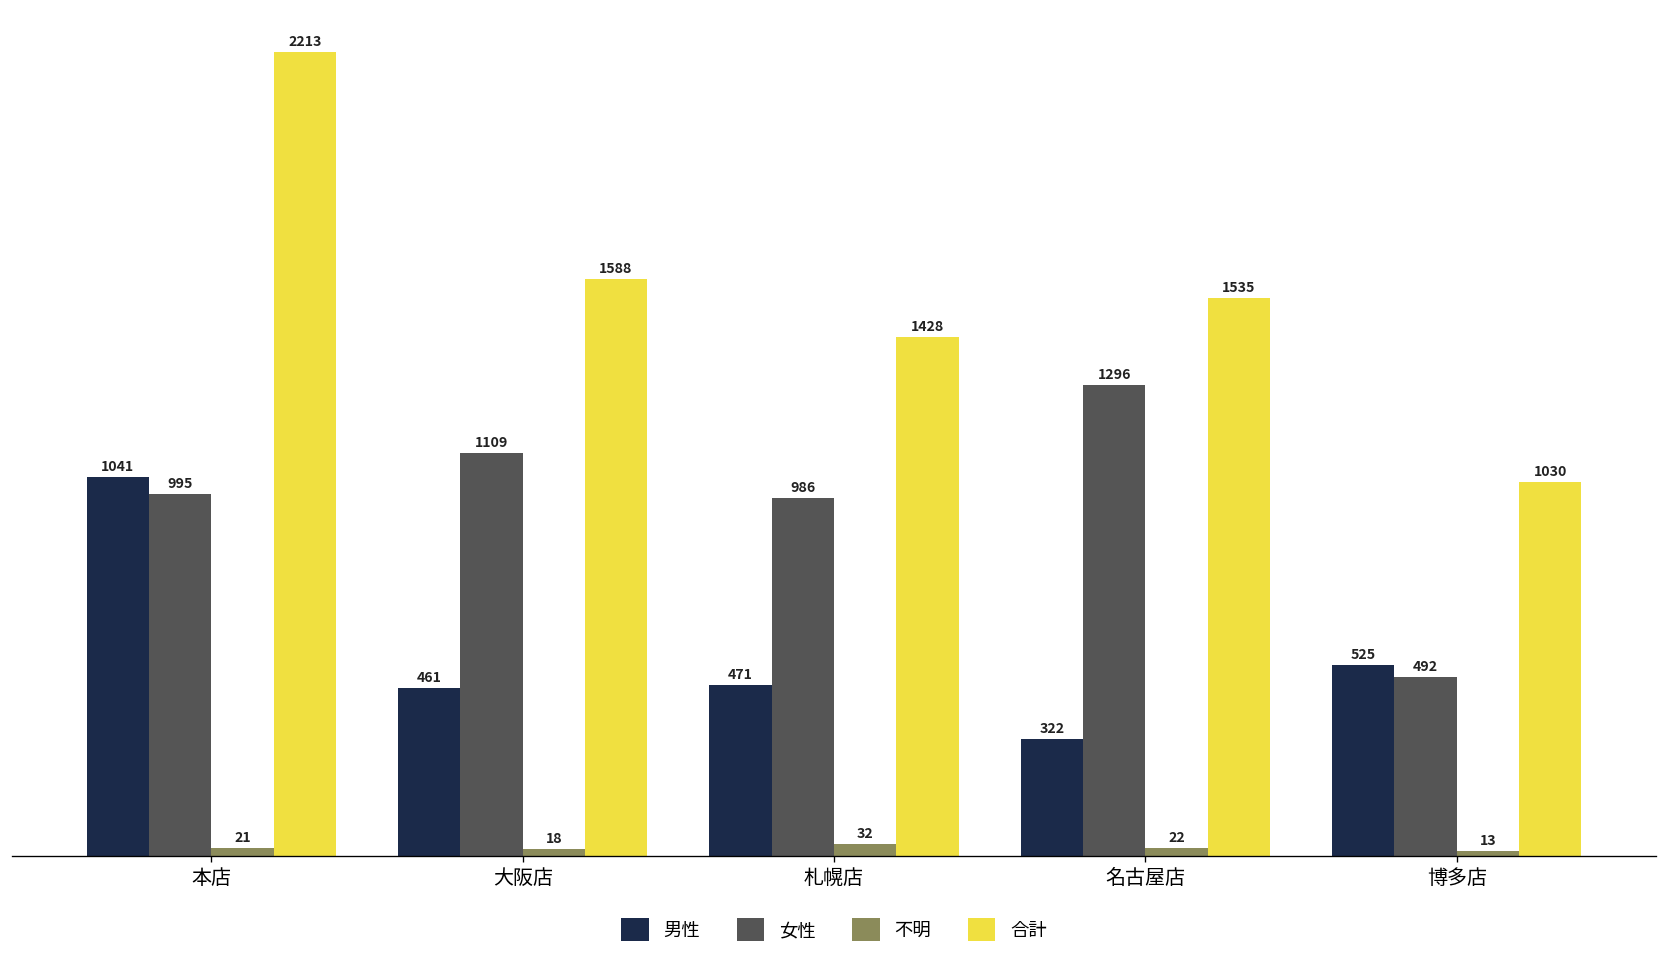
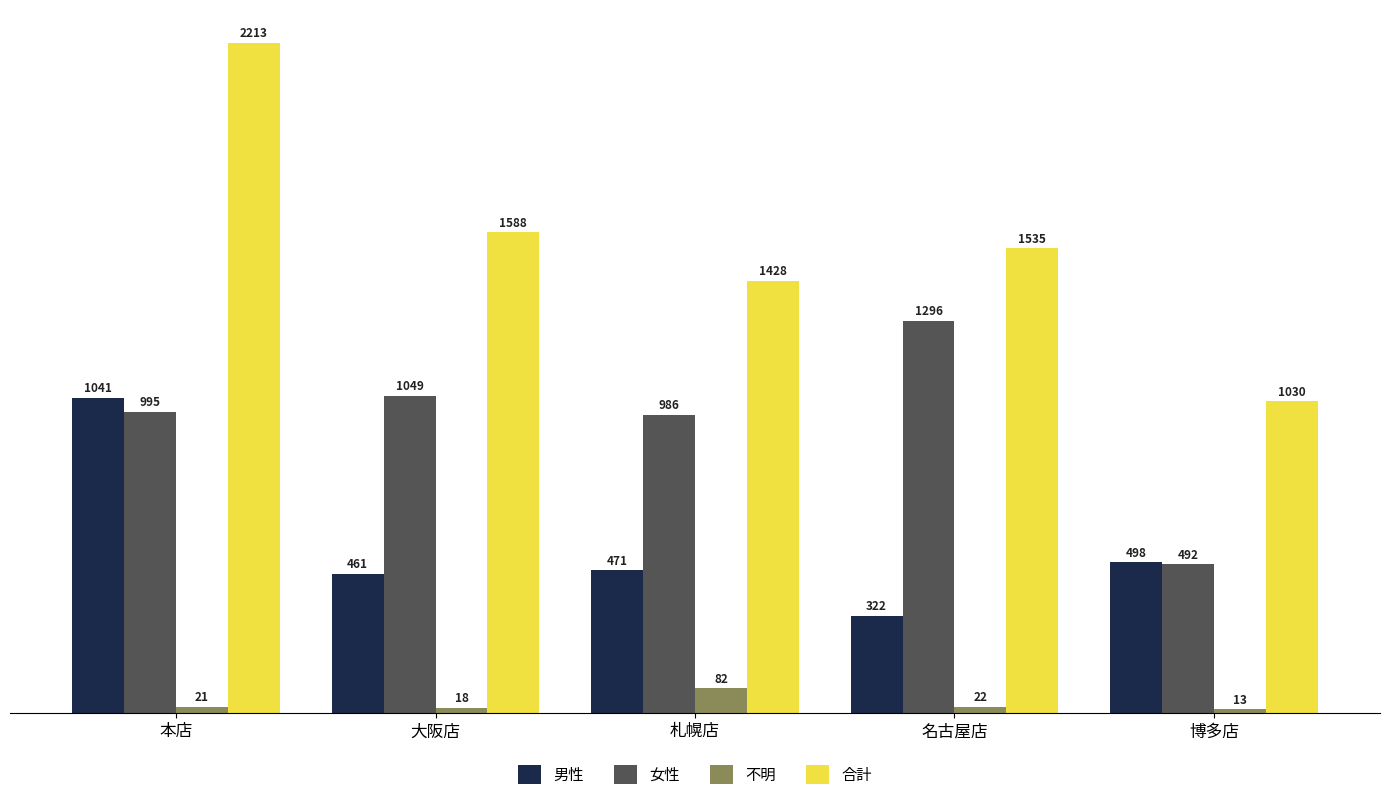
女性, 大阪店: 1109 -> 1049
不明, 札幌店: 32 -> 82
男性, 博多店: 525 -> 498
